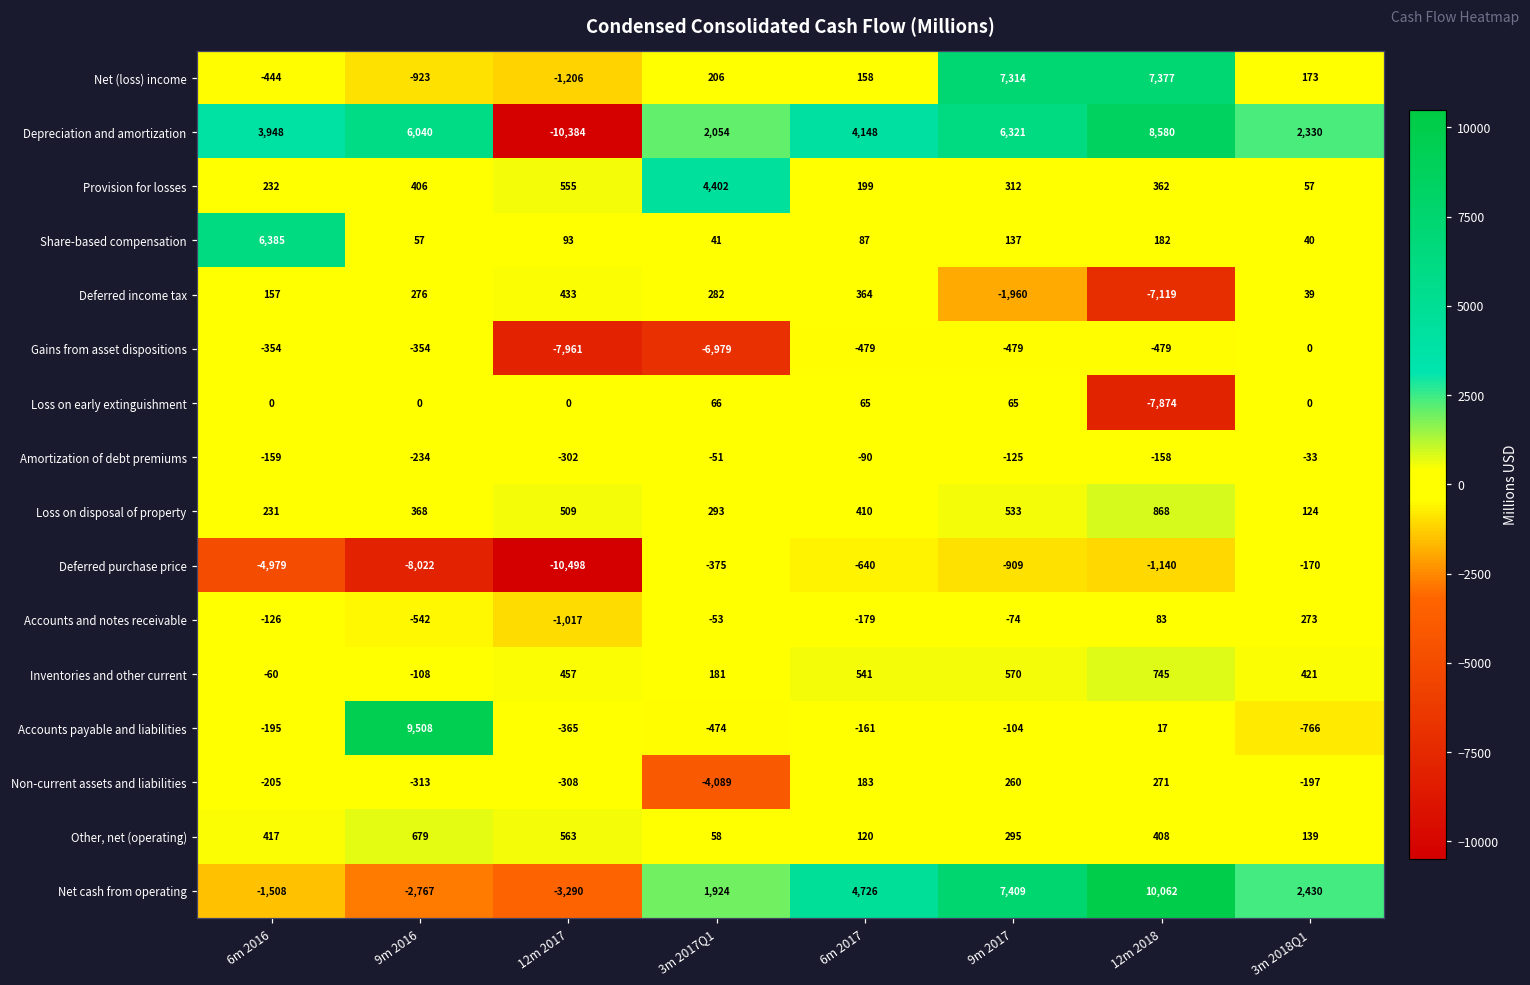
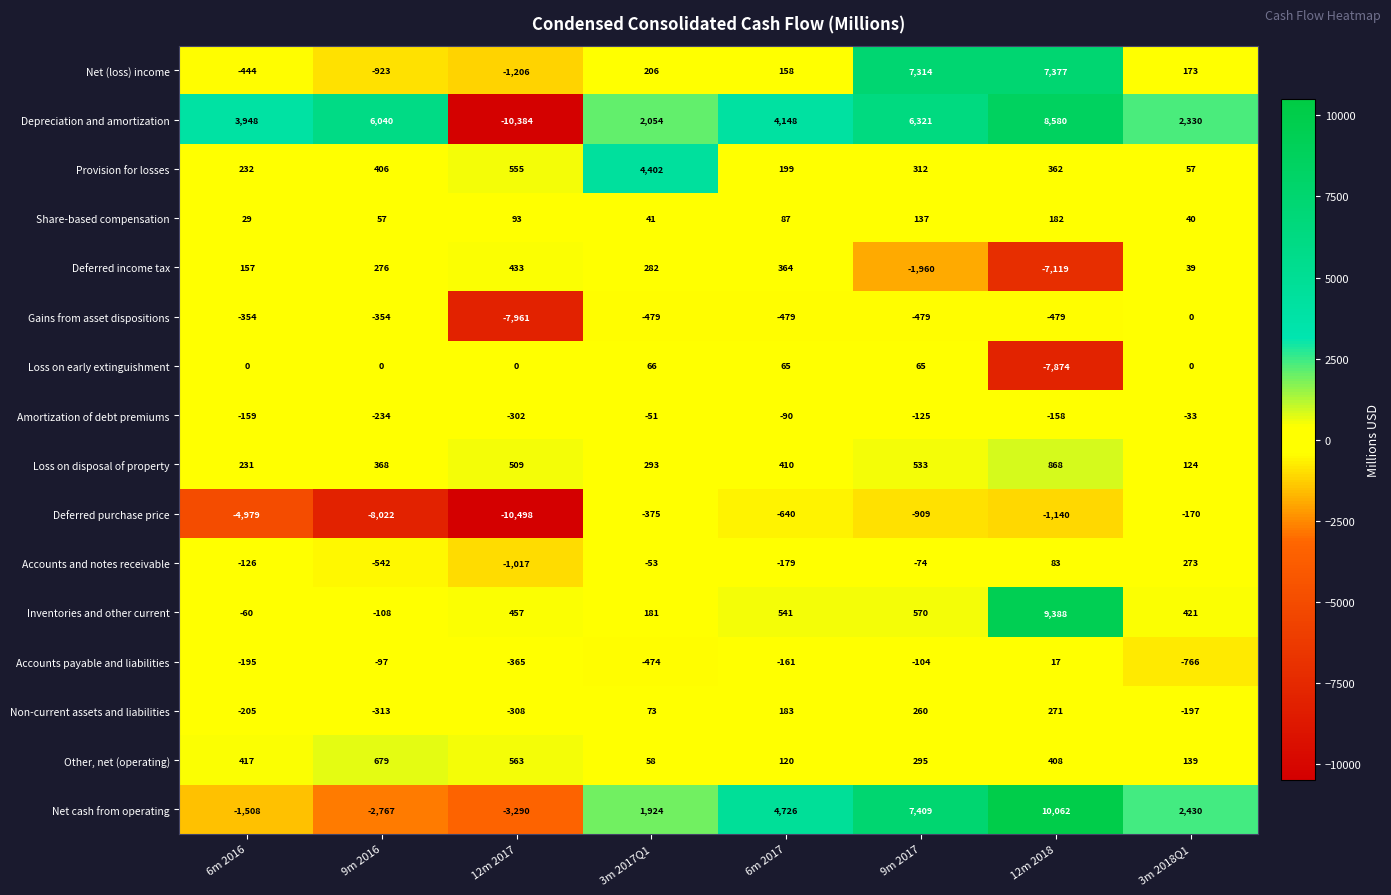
Share-based compensation, 6m 2016: 6,385 -> 29
Gains from asset dispositions, 3m 2017Q1: -6,979 -> -479
Inventories and other current, 12m 2018: 745 -> 9,388
Accounts payable and liabilities, 9m 2016: 9,508 -> -97
Non-current assets and liabilities, 3m 2017Q1: -4,089 -> 73
